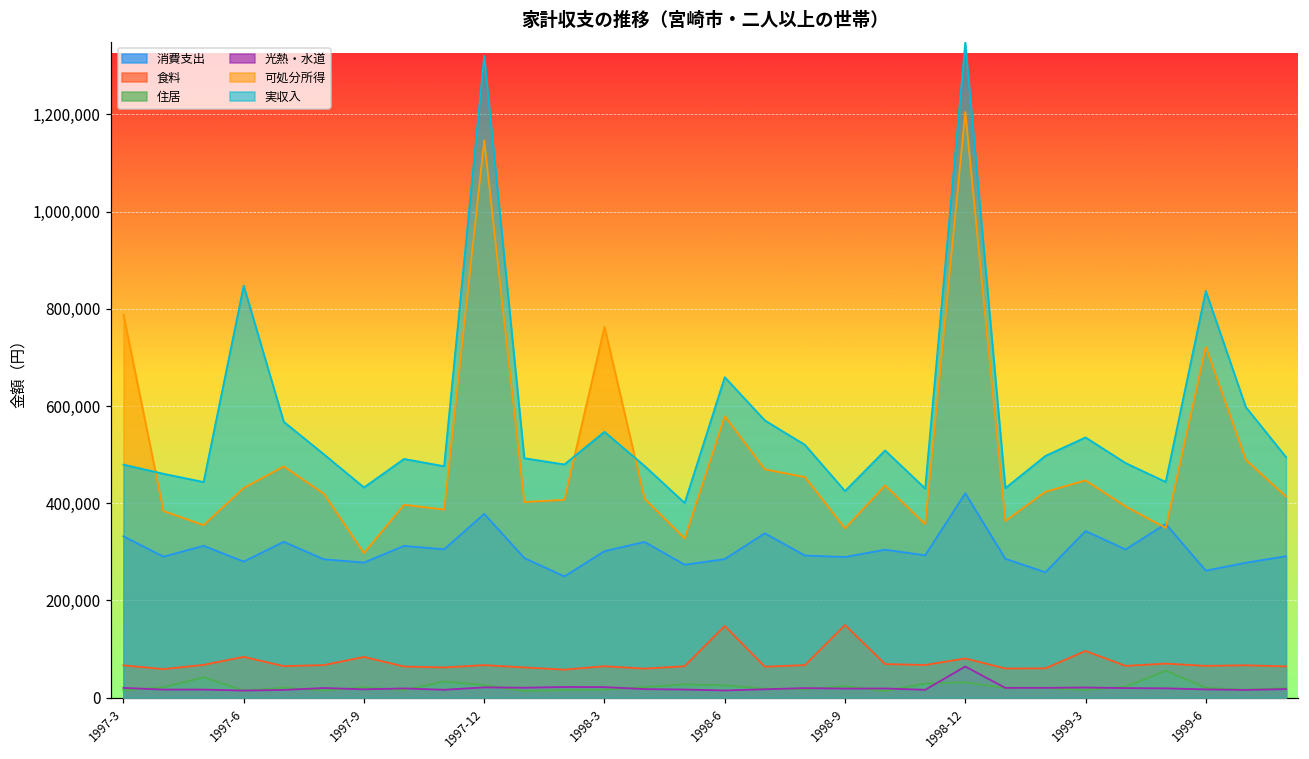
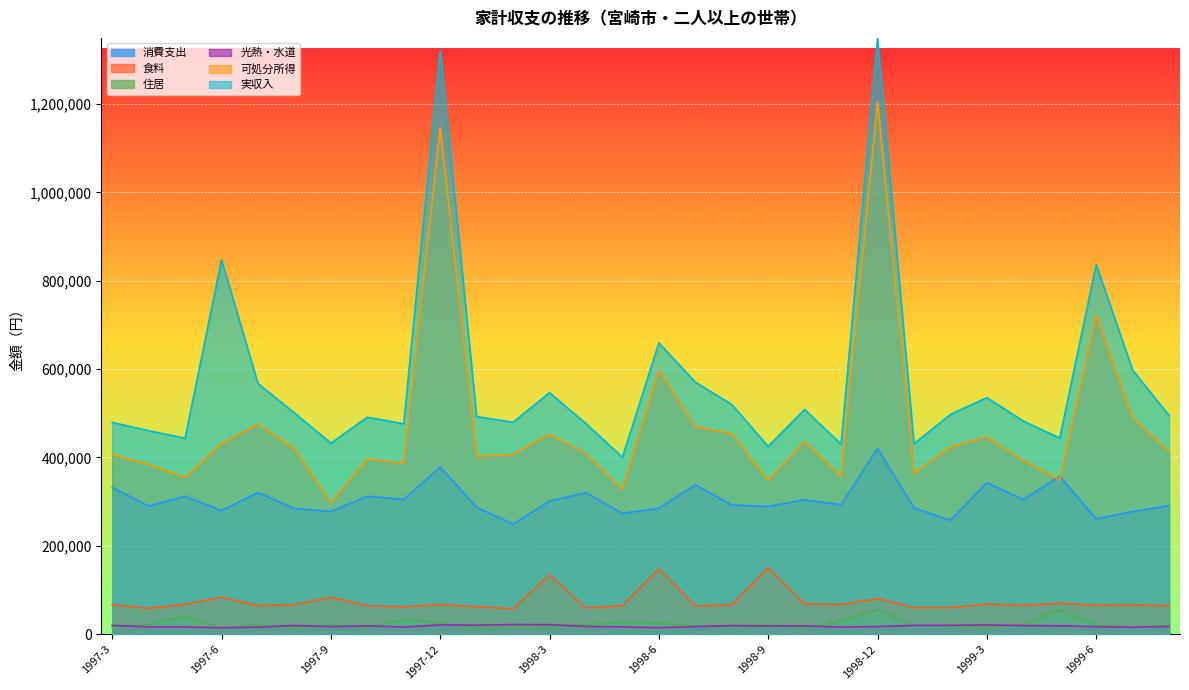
可処分所得, 1997-3: 790,000 -> 410,000
食料, 1998-3: 60,000 -> 130,000
可処分所得, 1998-3: 760,000 -> 450,000
可処分所得, 1998-6: 580,000 -> 600,000
住居, 1998-12: 30,000 -> 50,000
光熱・水道, 1998-12: 60,000 -> 20,000
食料, 1999-3: 100,000 -> 70,000
